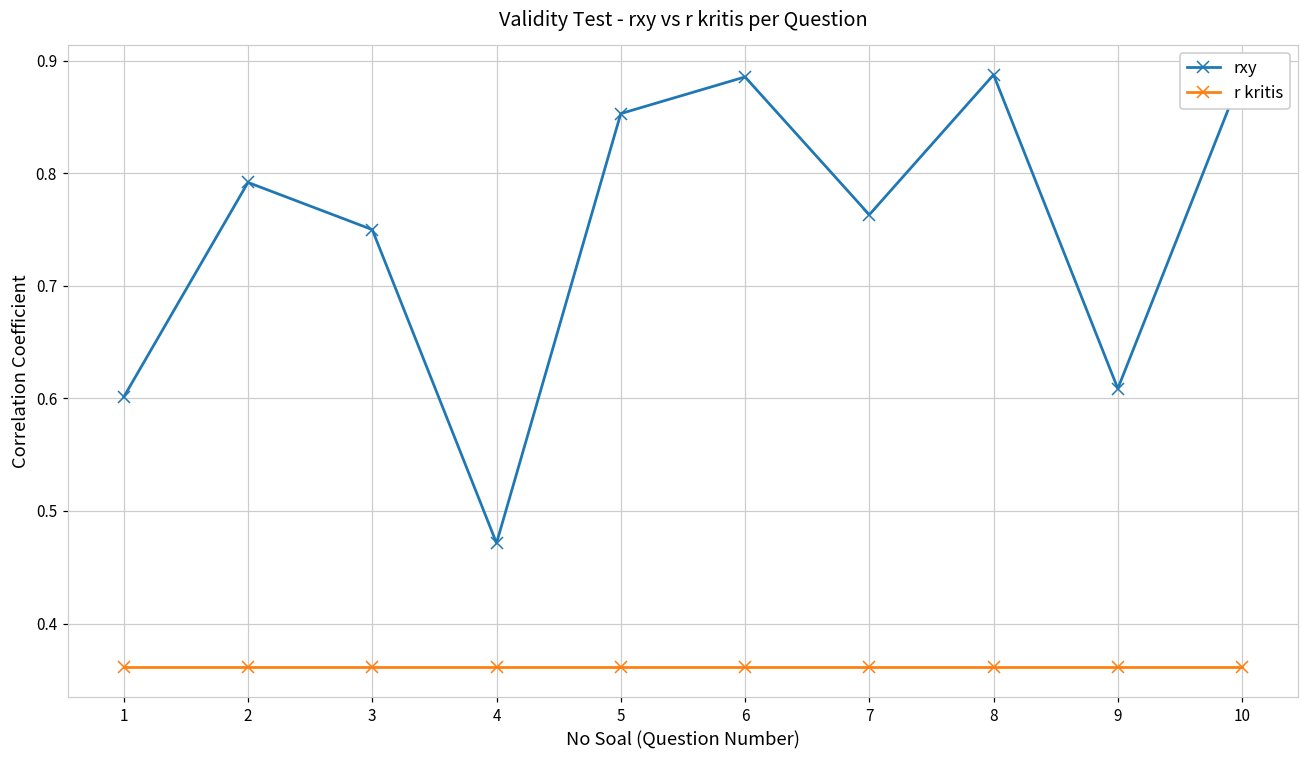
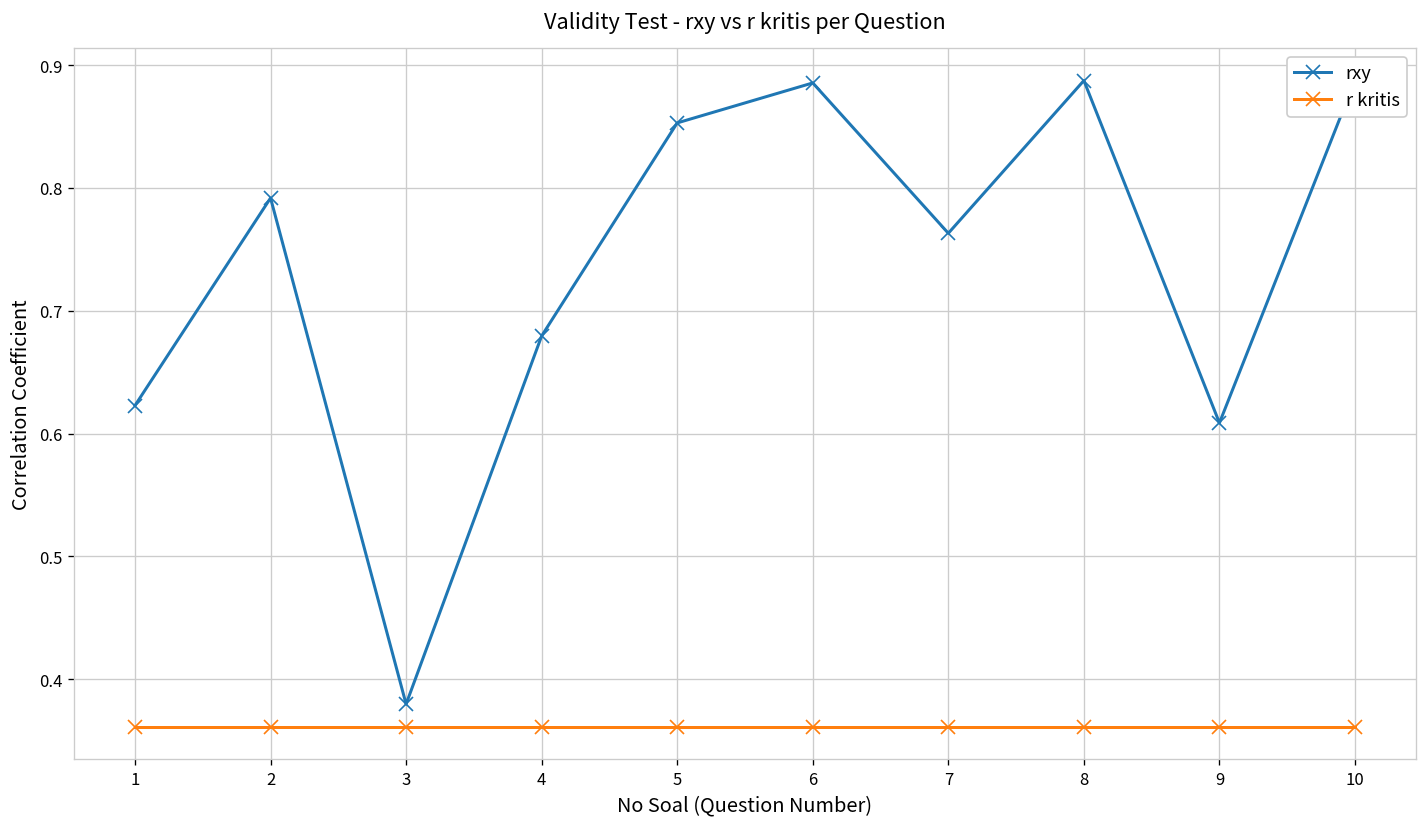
rxy, 1: 0.601 -> 0.623
rxy, 3: 0.750 -> 0.380
rxy, 4: 0.471 -> 0.680
